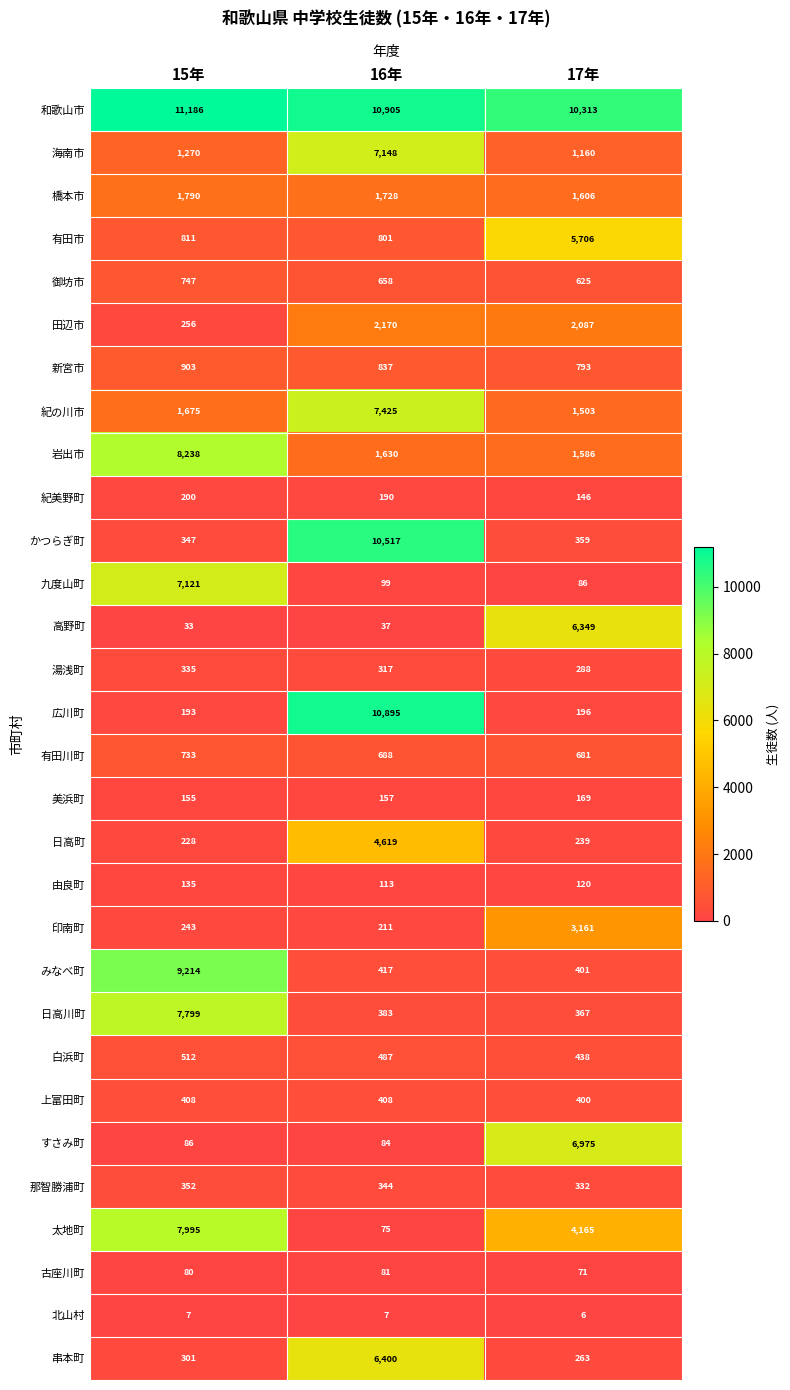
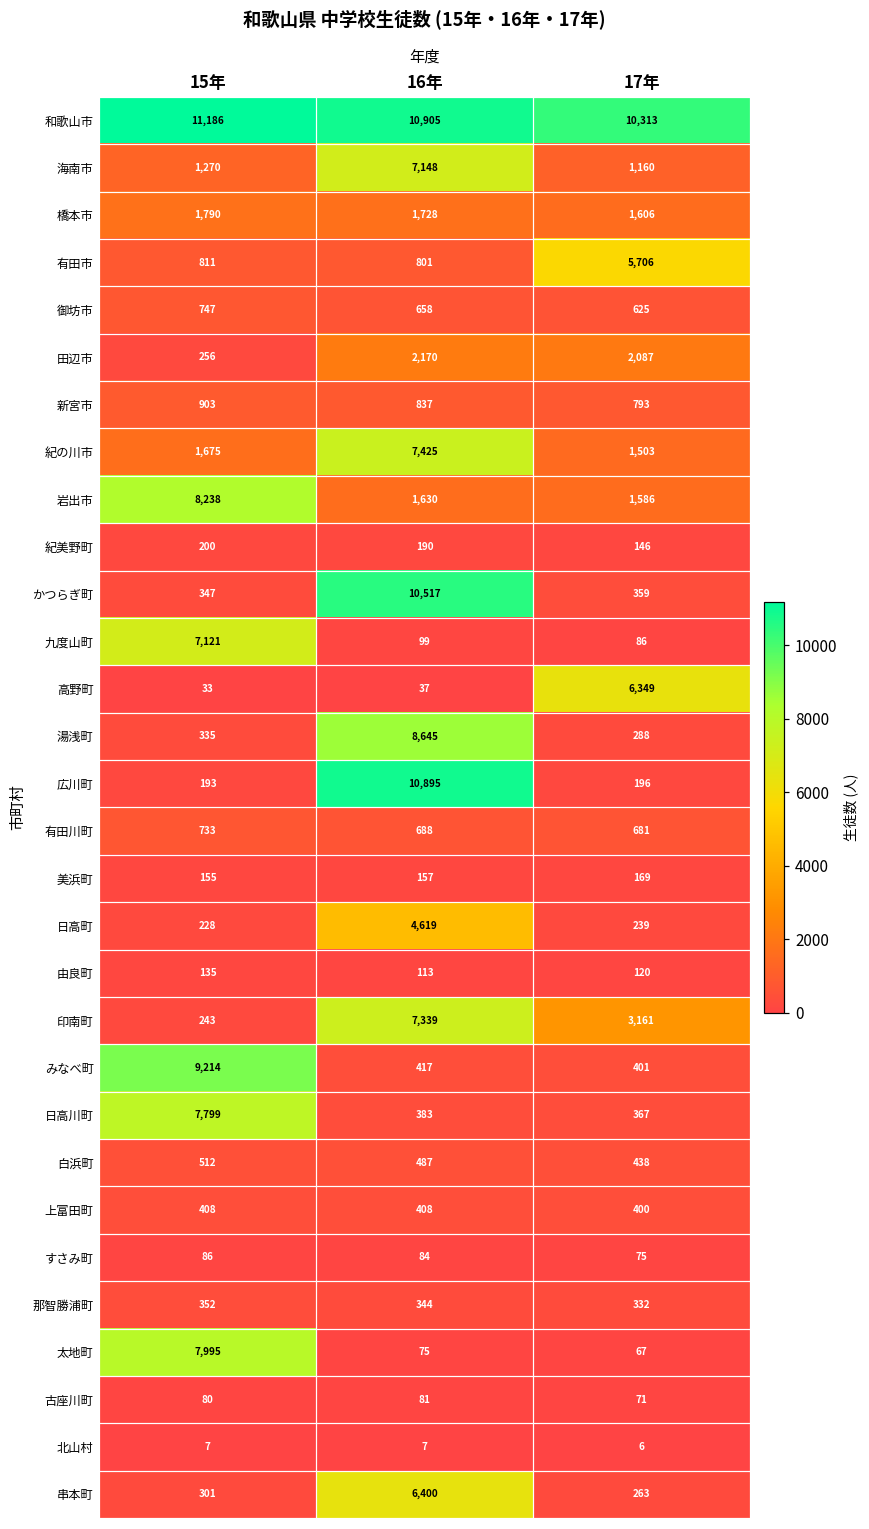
湯浅町, 16年: 317 -> 8,645
印南町, 16年: 211 -> 7,339
すさみ町, 17年: 6,975 -> 75
太地町, 17年: 4,165 -> 67
